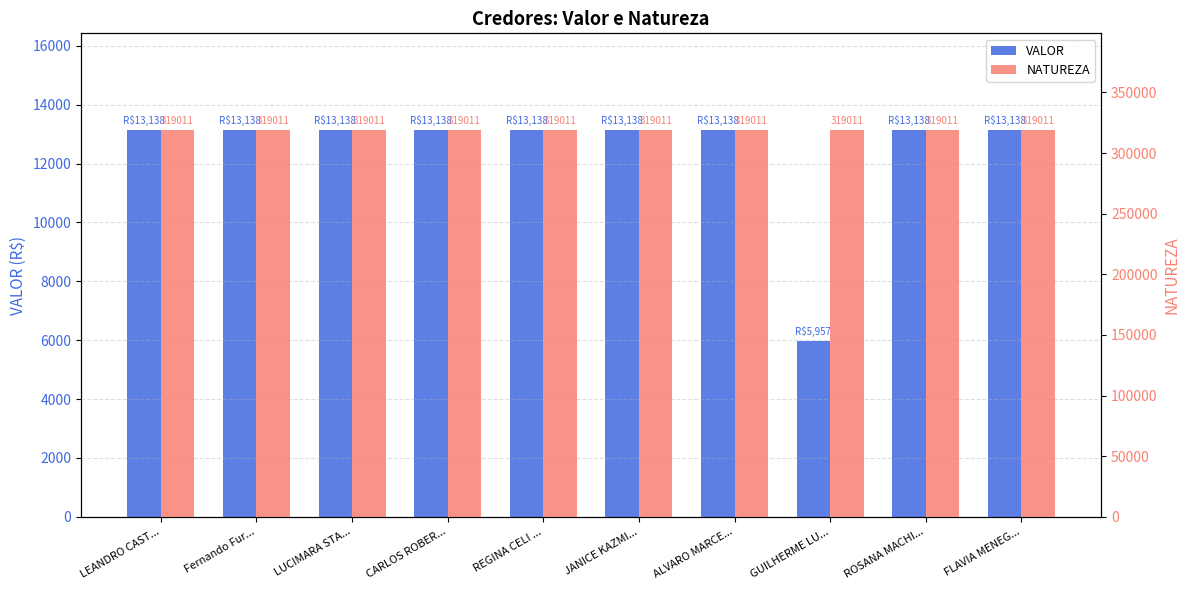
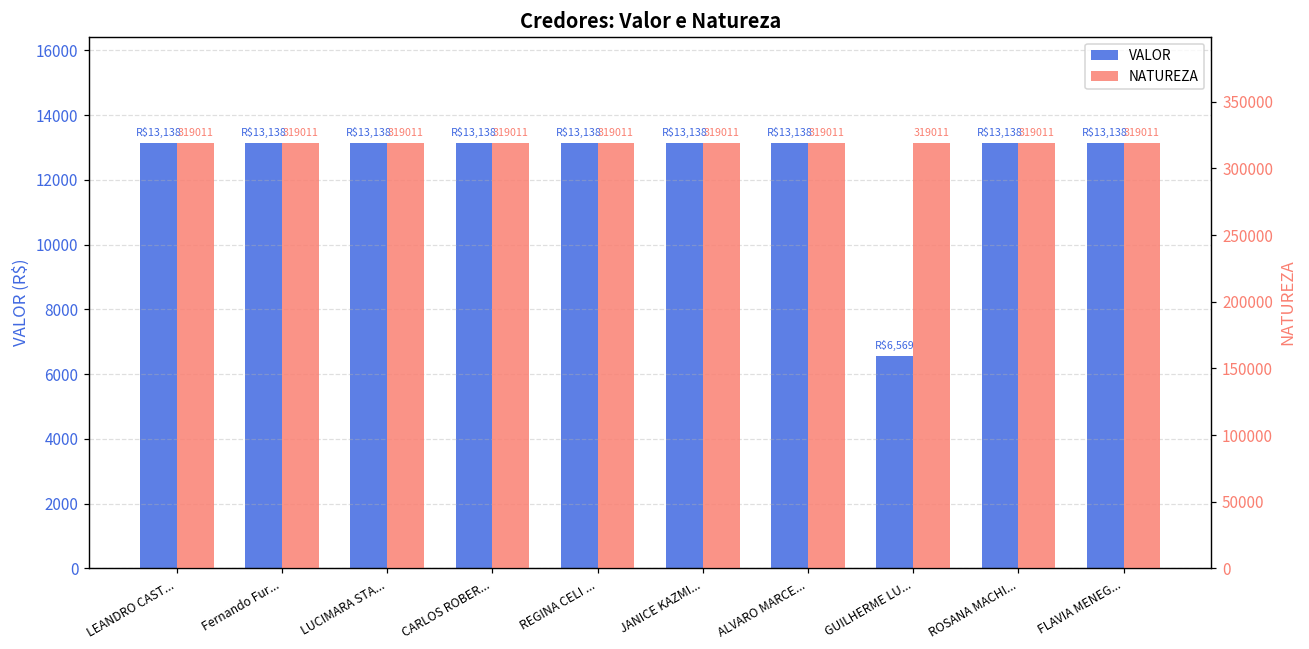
VALOR, GUILHERME LU...: $5,957 -> $6,569
